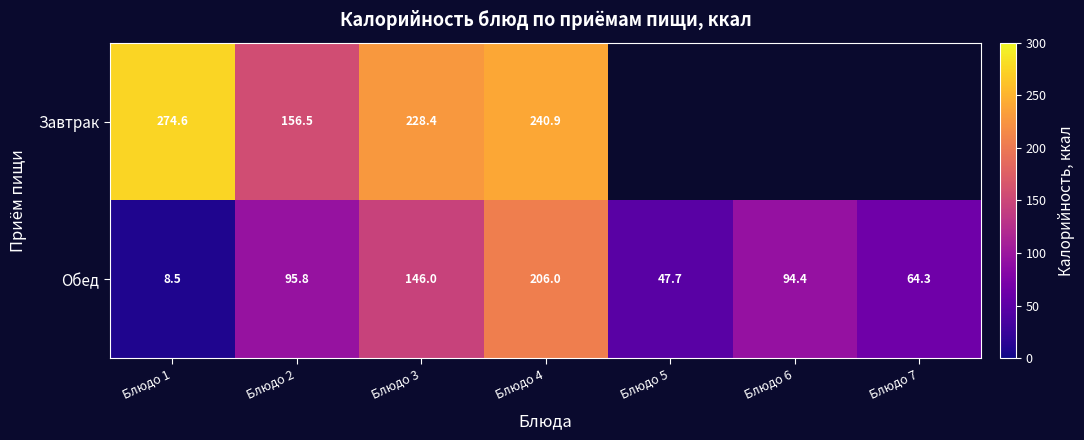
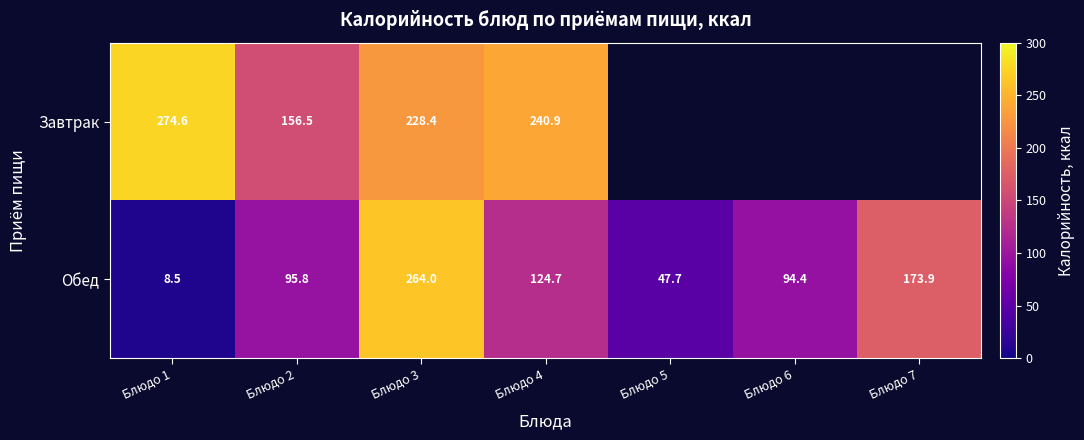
Обед, Блюдо 3: 146.0 -> 264.0
Обед, Блюдо 4: 206.0 -> 124.7
Обед, Блюдо 7: 64.3 -> 173.9
